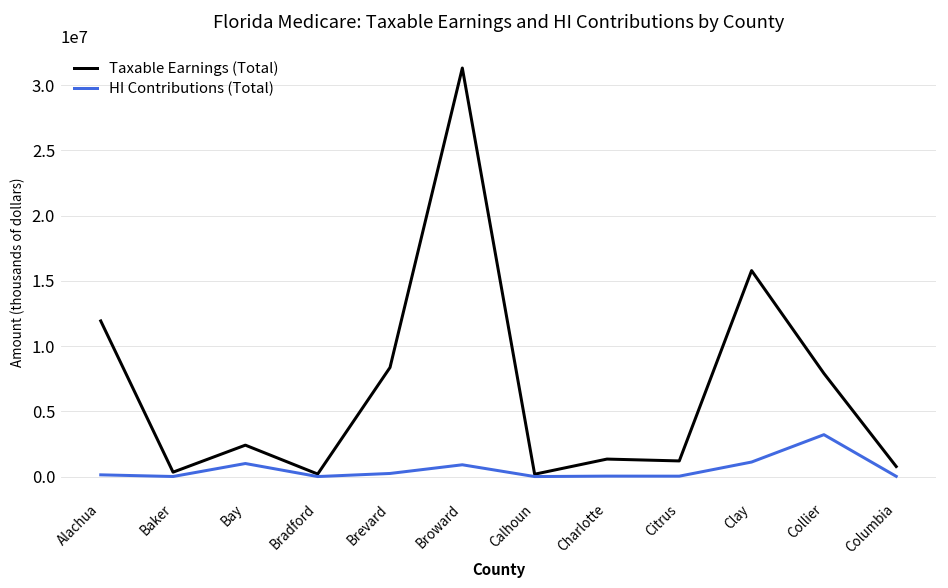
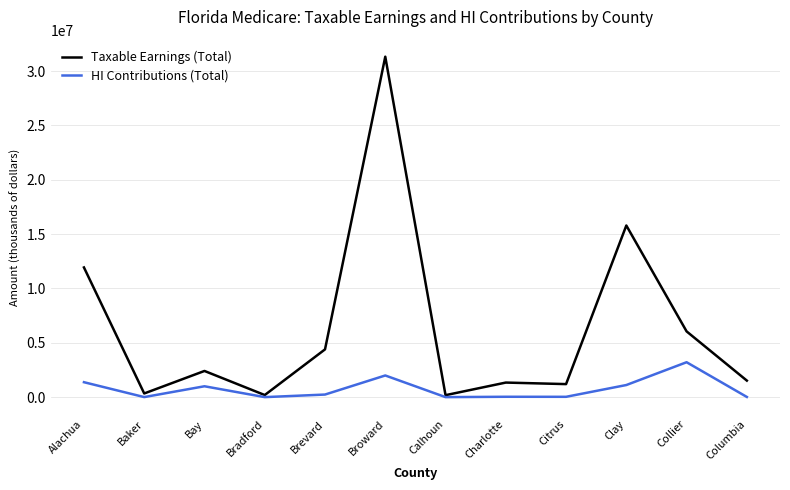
HI Contributions (Total), Alachua: 100000 -> 1400000
Taxable Earnings (Total), Brevard: 8400000 -> 4400000
HI Contributions (Total), Broward: 900000 -> 2000000
Taxable Earnings (Total), Collier: 7900000 -> 6100000
Taxable Earnings (Total), Columbia: 800000 -> 1500000
